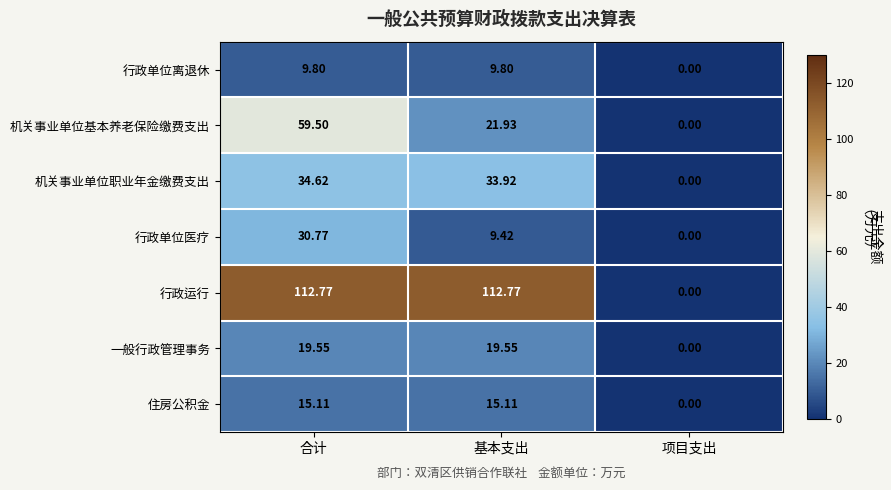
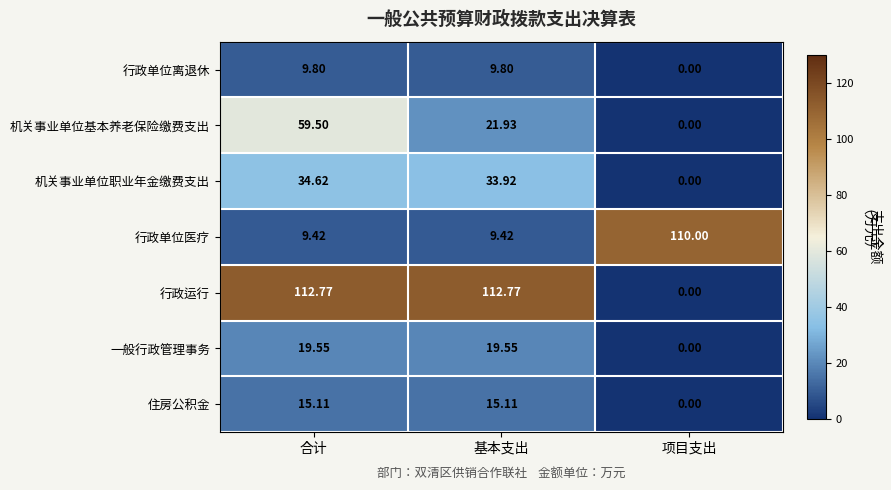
行政单位医疗, 合计: 30.77 -> 9.42
行政单位医疗, 项目支出: 0.00 -> 110.00
